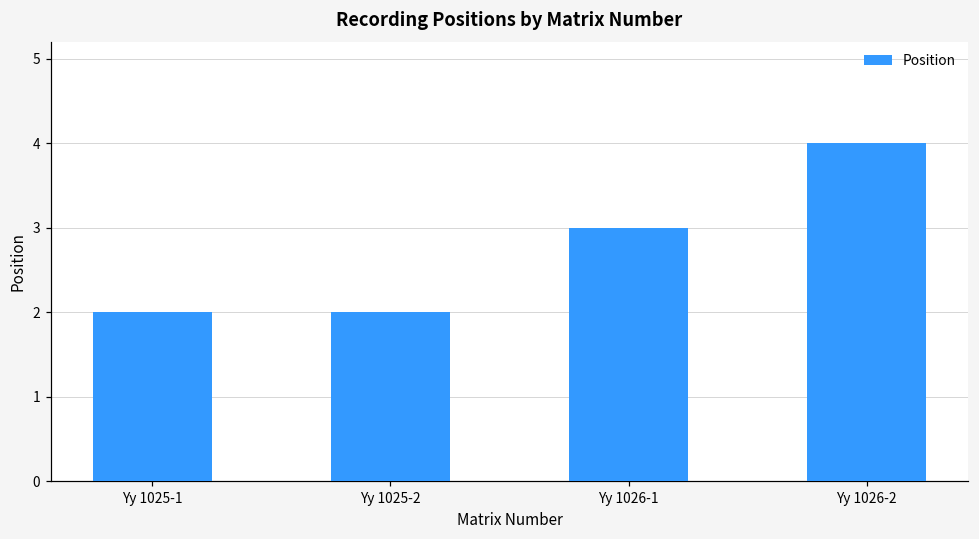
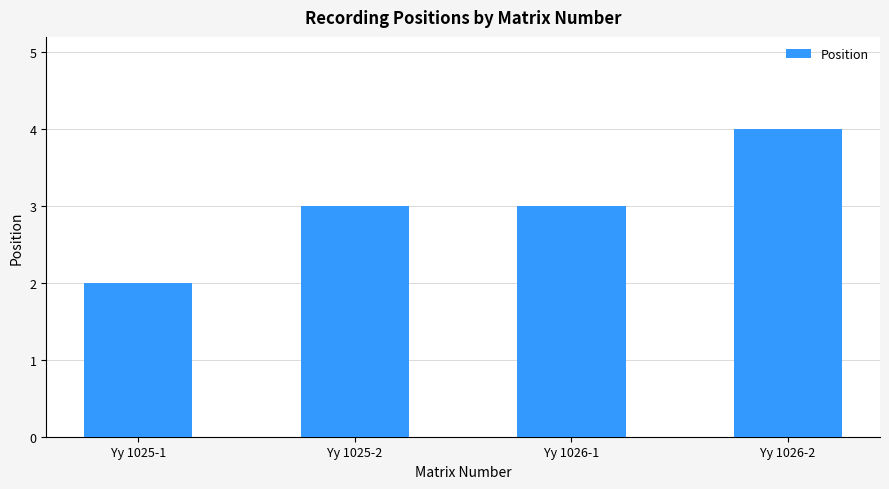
Yy 1025-2: 2 -> 3
